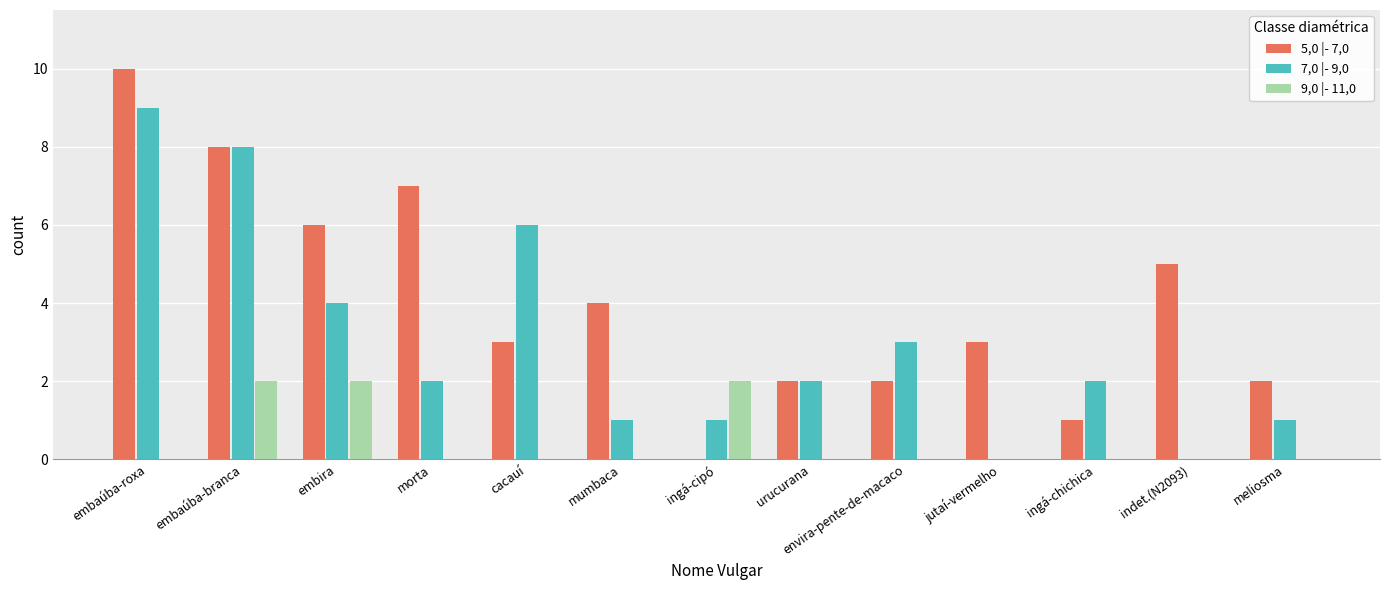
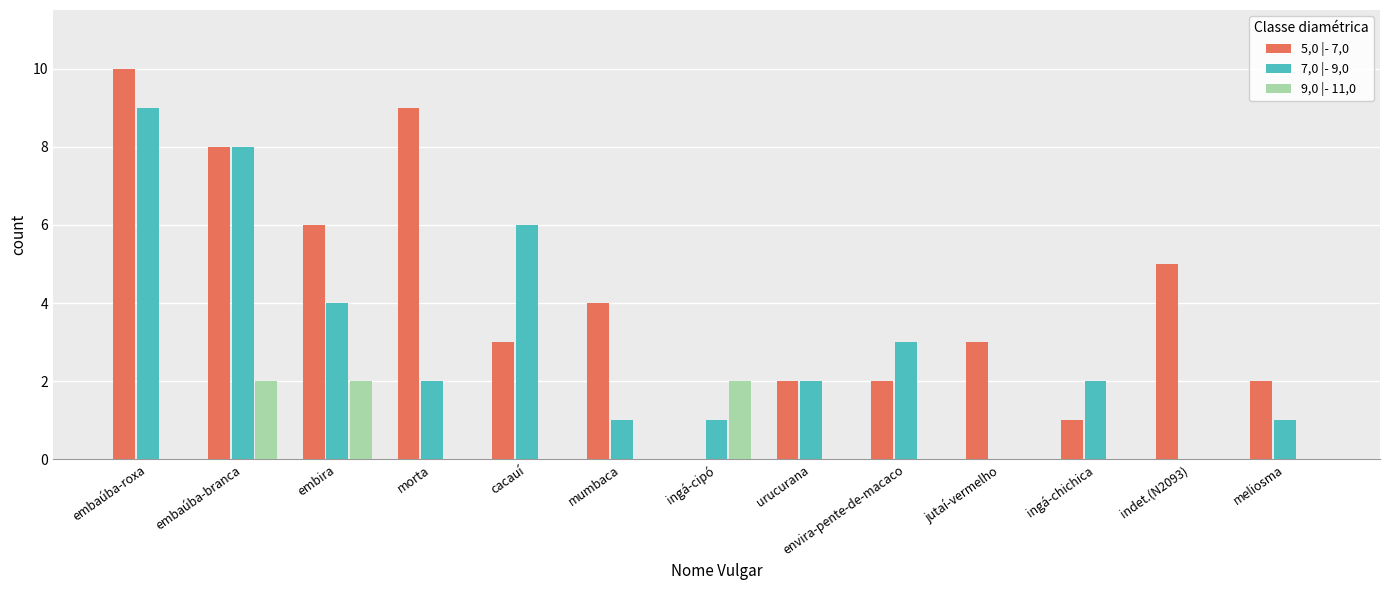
5,0 |- 7,0, morta: 7 -> 9
